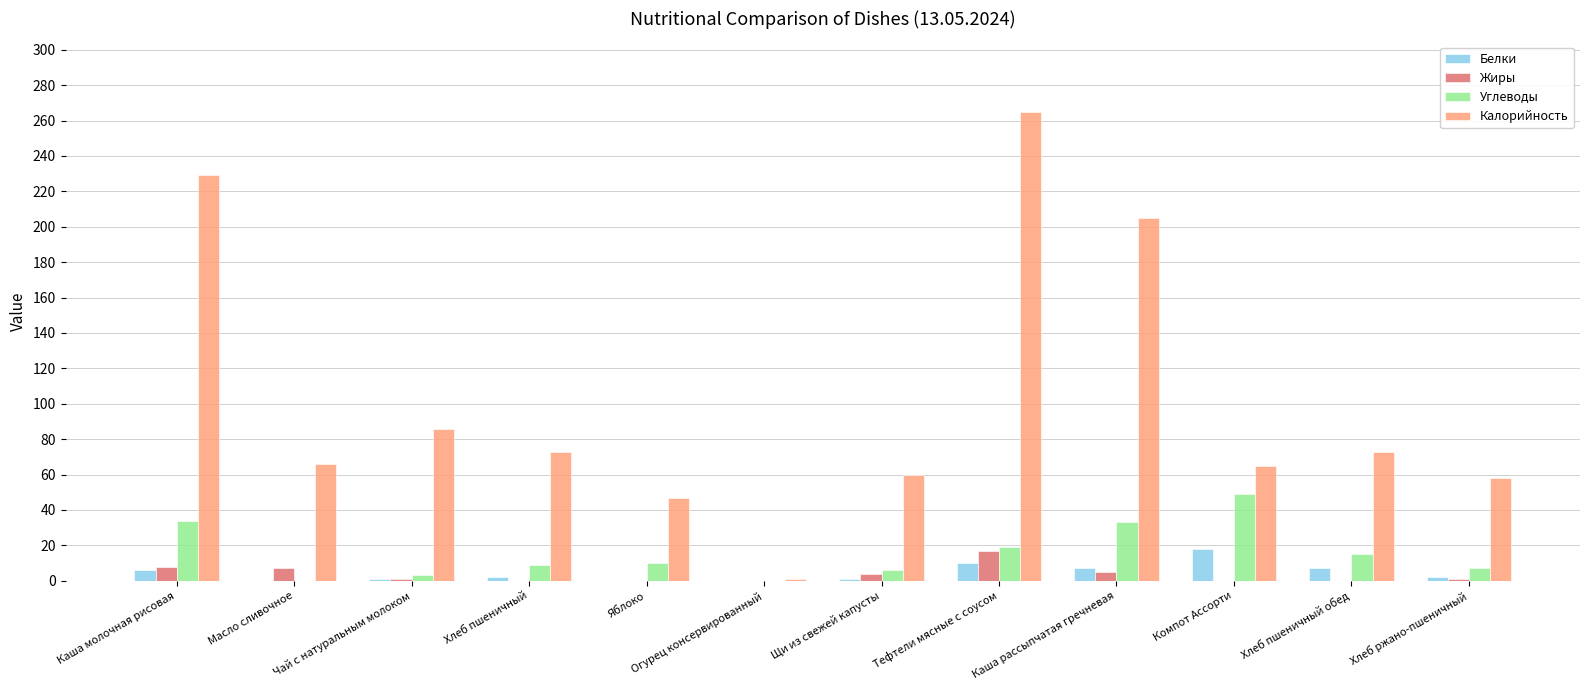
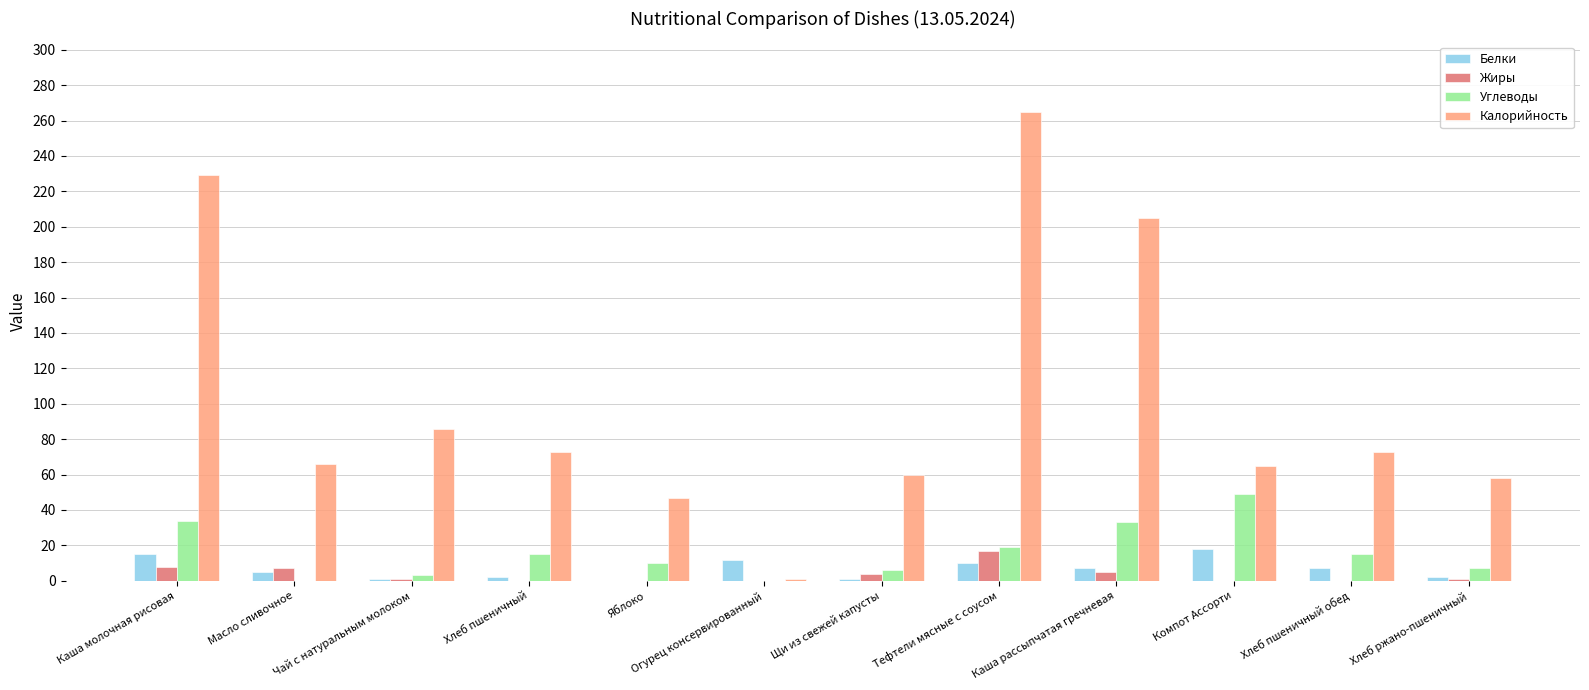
Белки, Каша молочная рисовая: 6 -> 15
Белки, Масло сливочное: 0 -> 5
Углеводы, Хлеб пшеничный: 9 -> 15
Белки, Огурец консервированный: 0 -> 12
